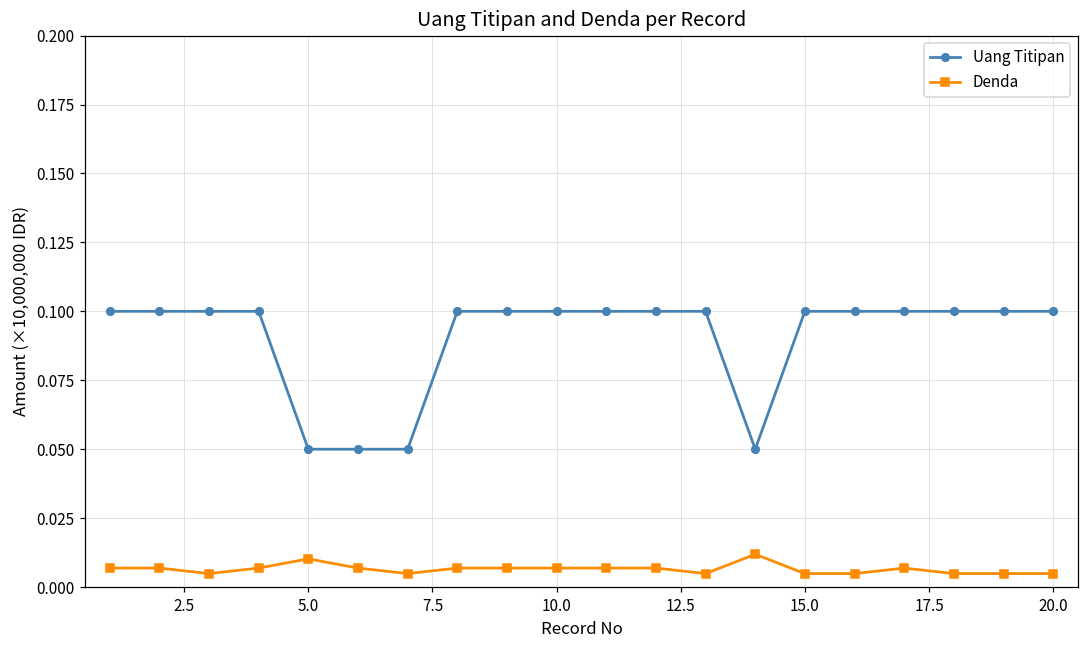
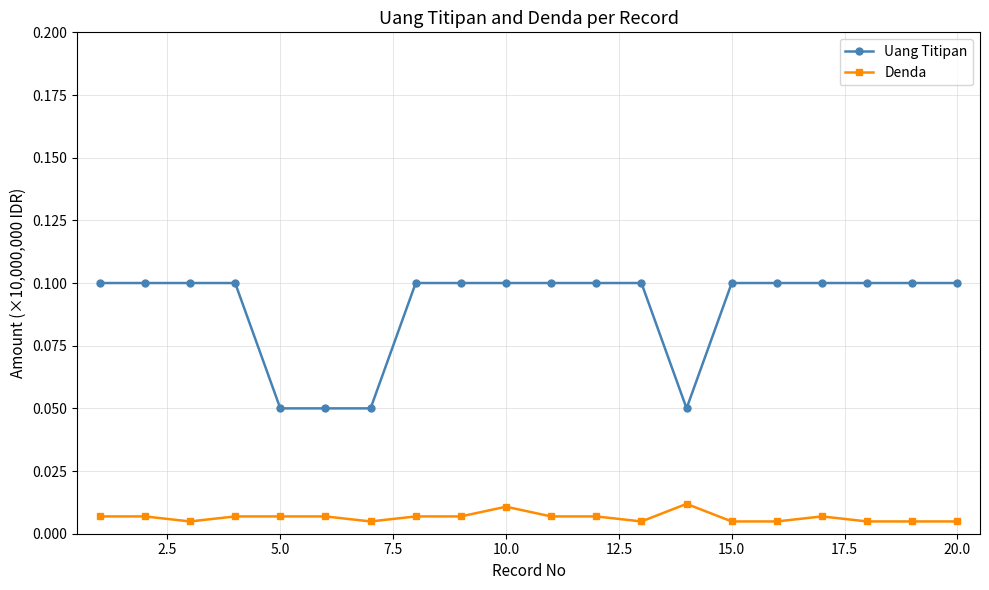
Denda, 5.0: 0.010 -> 0.007
Denda, 10.0: 0.007 -> 0.011
